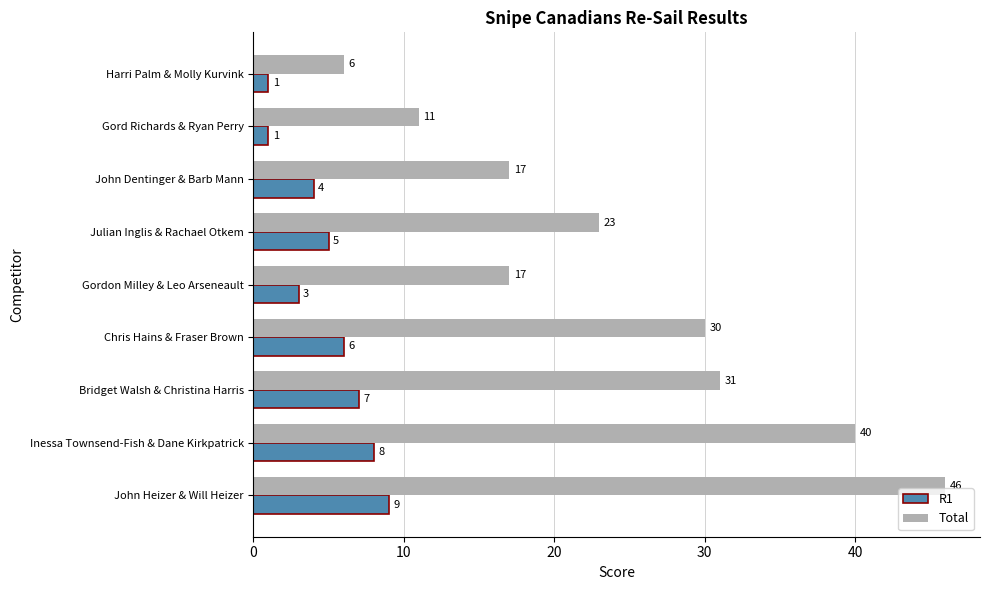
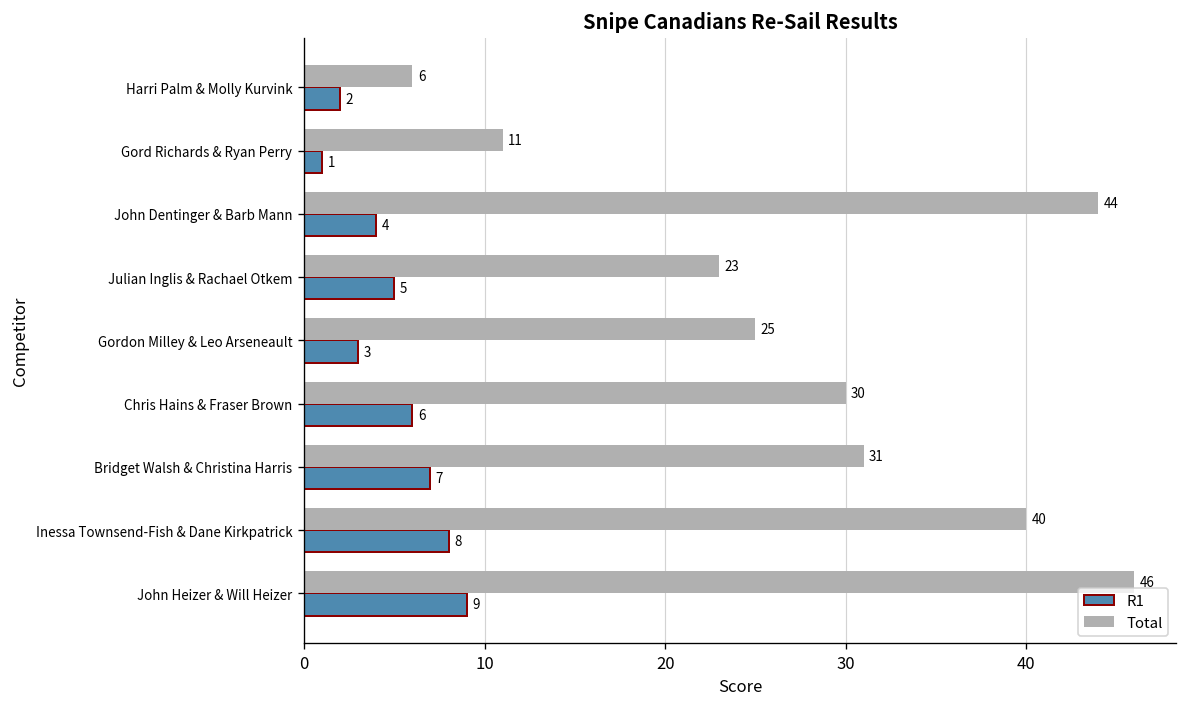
R1, Harri Palm & Molly Kurvink: 1 -> 2
Total, John Dentinger & Barb Mann: 17 -> 44
Total, Gordon Milley & Leo Arseneault: 17 -> 25
